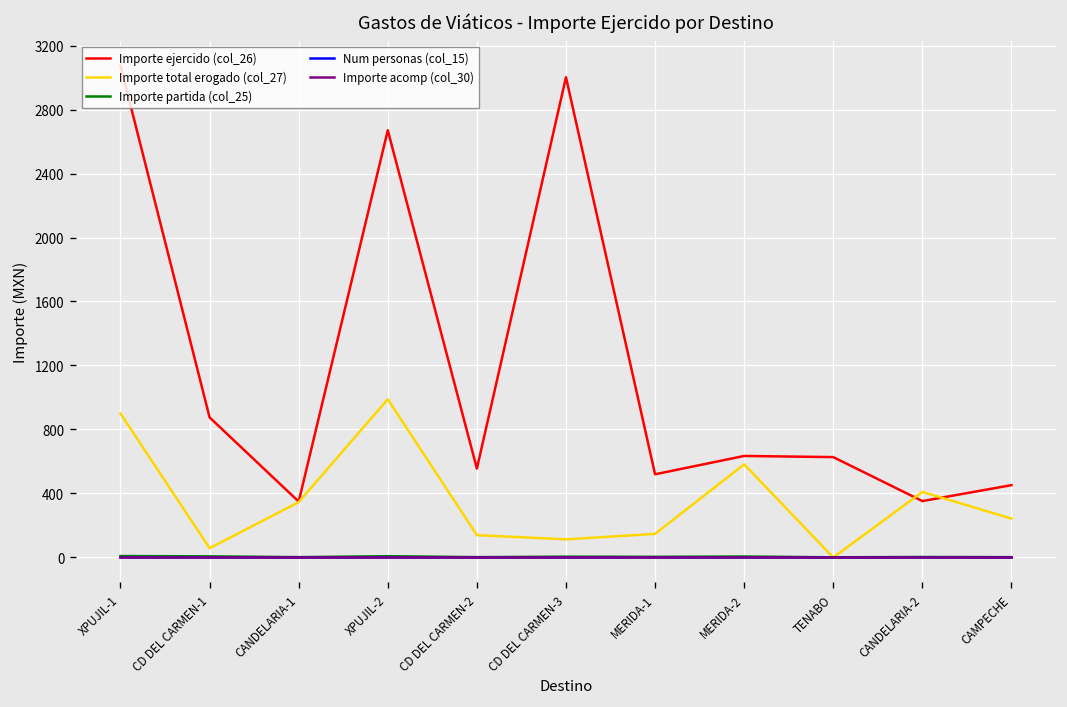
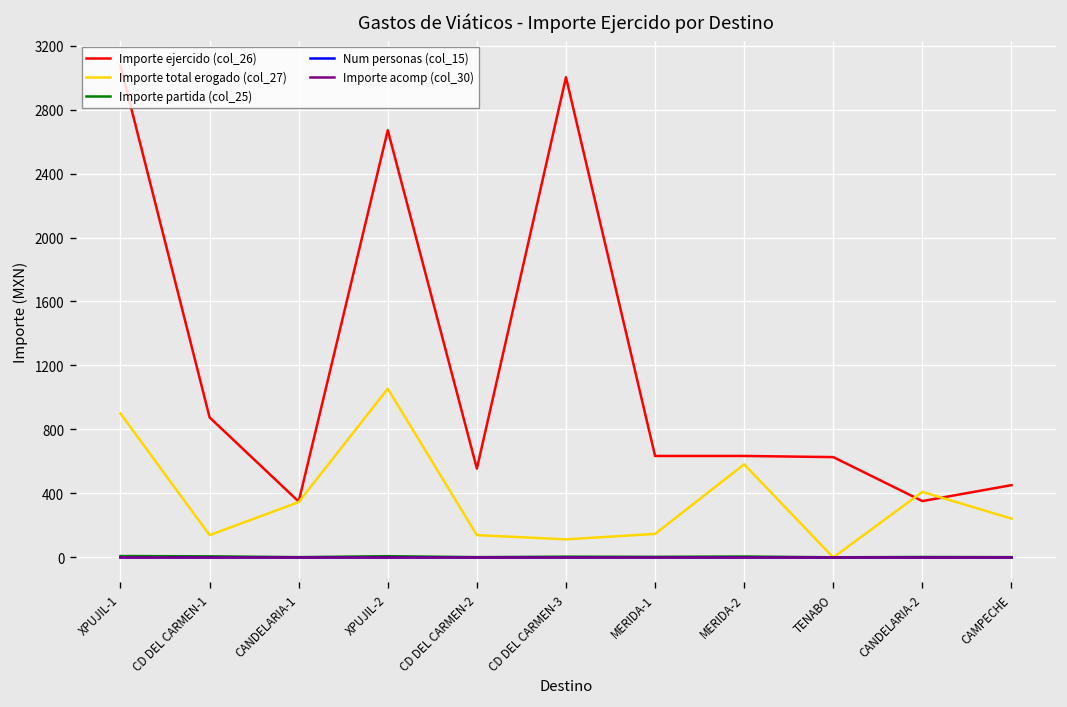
Importe total erogado (col_27), CD DEL CARMEN-1: 60 -> 140
Importe total erogado (col_27), XPUJIL-2: 990 -> 1060
Importe ejercido (col_26), MERIDA-1: 520 -> 630
